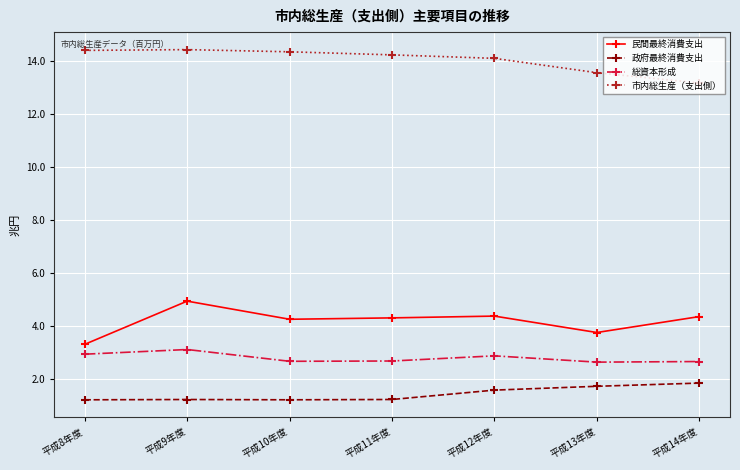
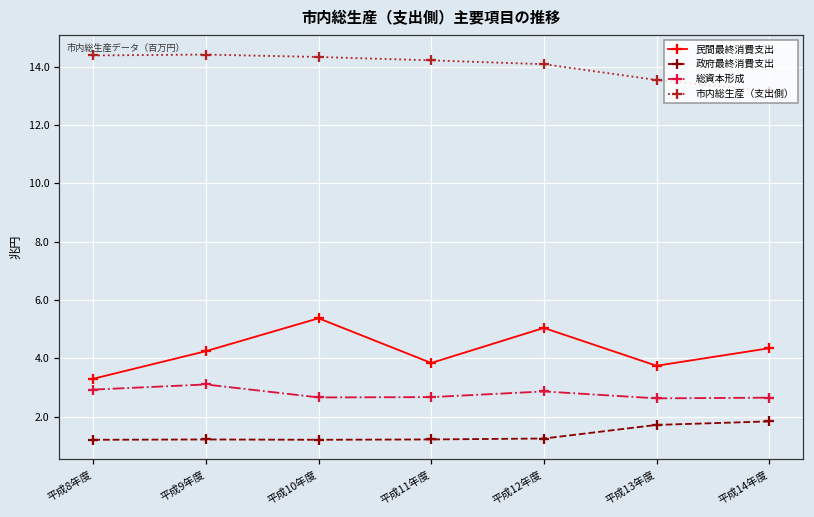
民間最終消費支出, 平成9年度: 4.9 -> 4.2
民間最終消費支出, 平成10年度: 4.2 -> 5.4
民間最終消費支出, 平成11年度: 4.3 -> 3.8
民間最終消費支出, 平成12年度: 4.4 -> 5.0
政府最終消費支出, 平成12年度: 1.6 -> 1.2
